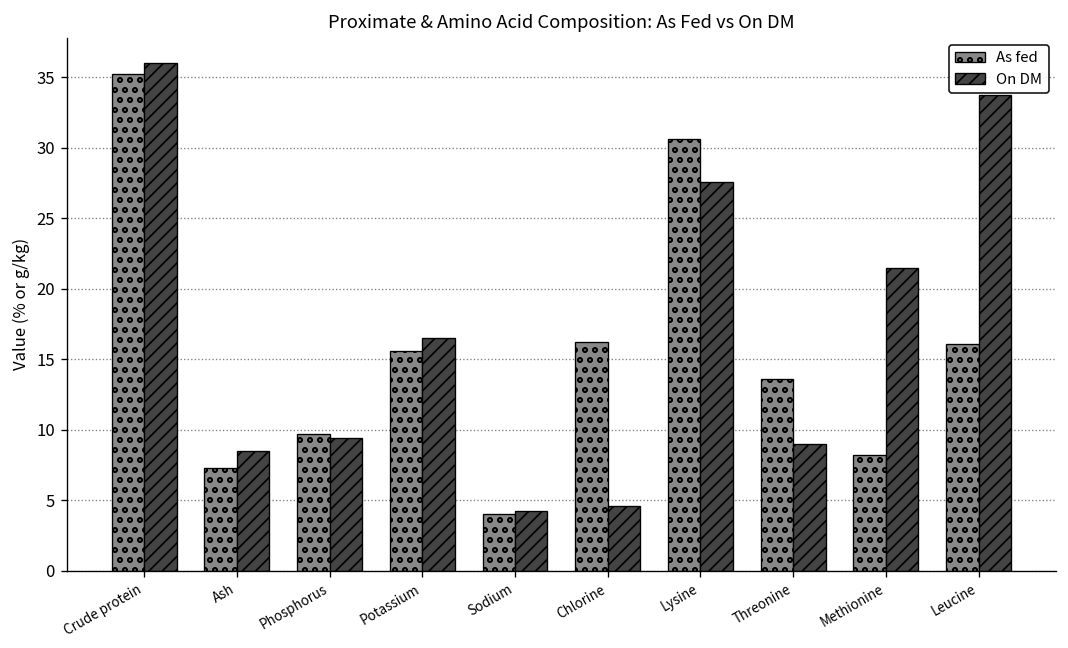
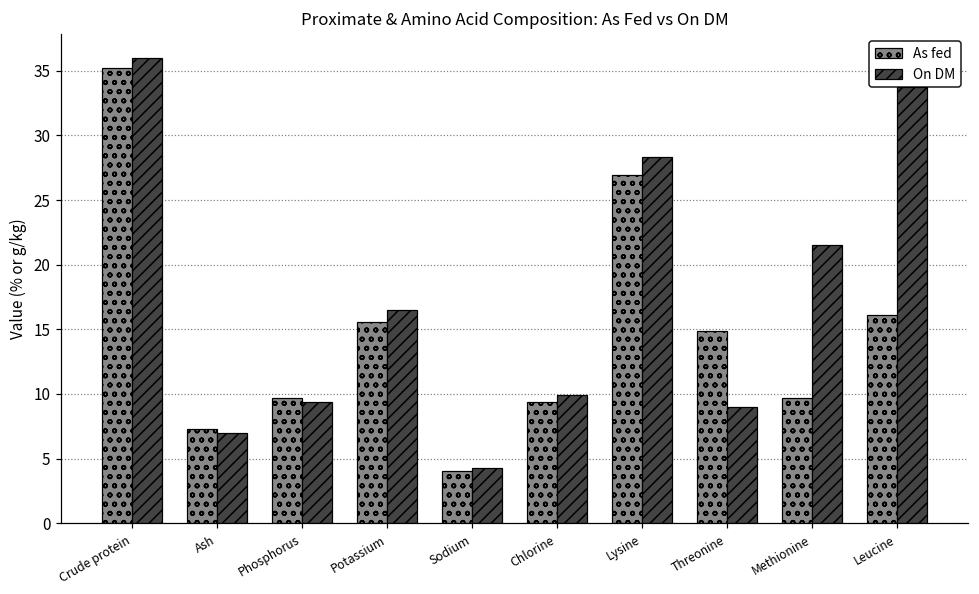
On DM, Ash: 8.5 -> 7.0
As fed, Chlorine: 16.2 -> 9.4
On DM, Chlorine: 4.6 -> 9.9
As fed, Lysine: 30.6 -> 26.9
On DM, Lysine: 27.6 -> 28.3
As fed, Threonine: 13.6 -> 14.9
As fed, Methionine: 8.2 -> 9.7
